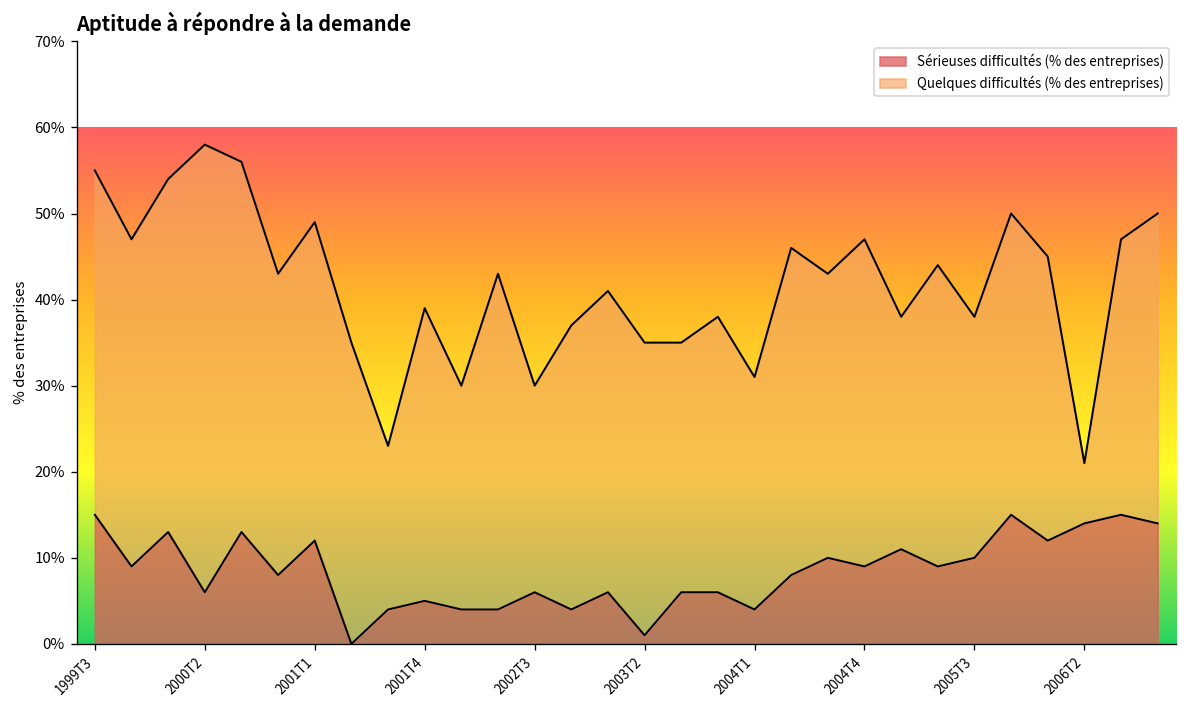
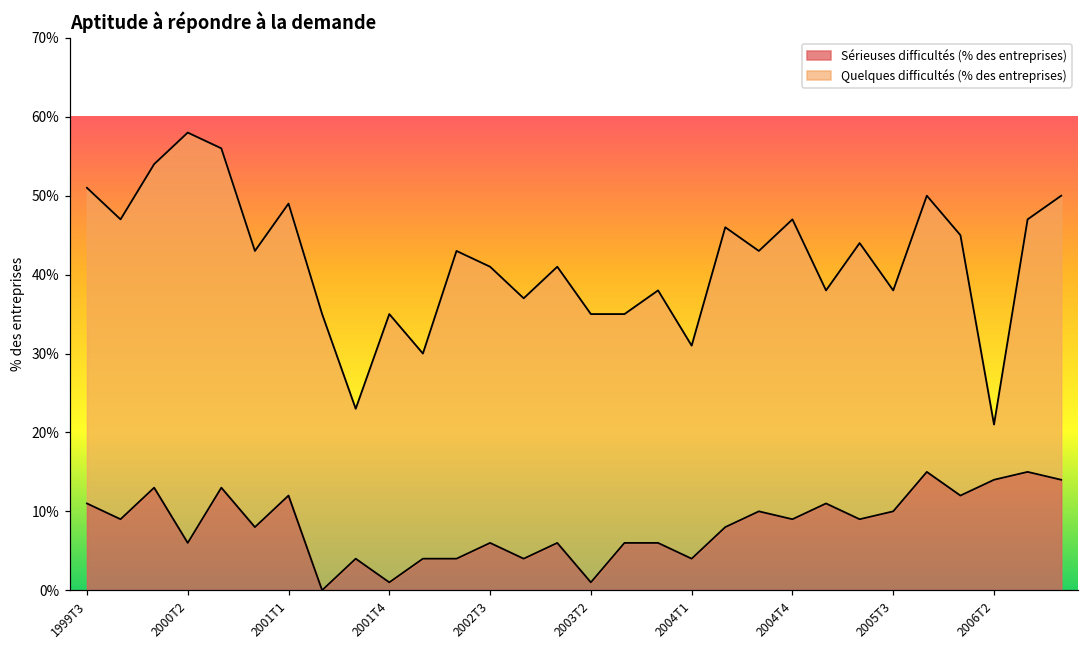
Sérieuses difficultés (% des entreprises), 1999T3: 15% -> 11%
Sérieuses difficultés (% des entreprises), 2001T4: 5% -> 1%
Quelques difficultés (% des entreprises), 2002T3: 24% -> 35%
